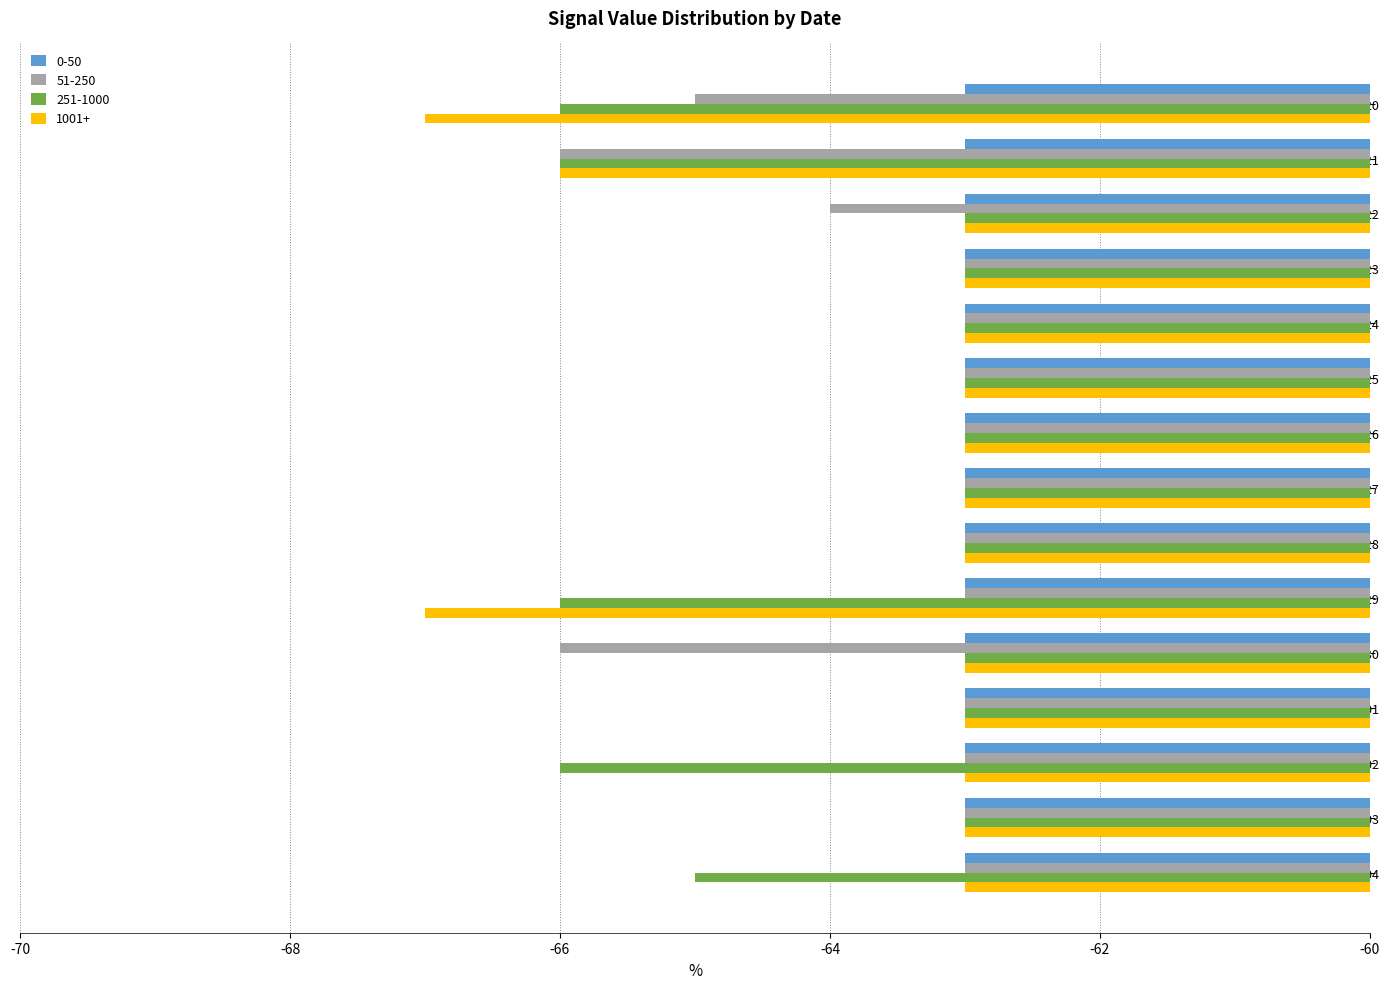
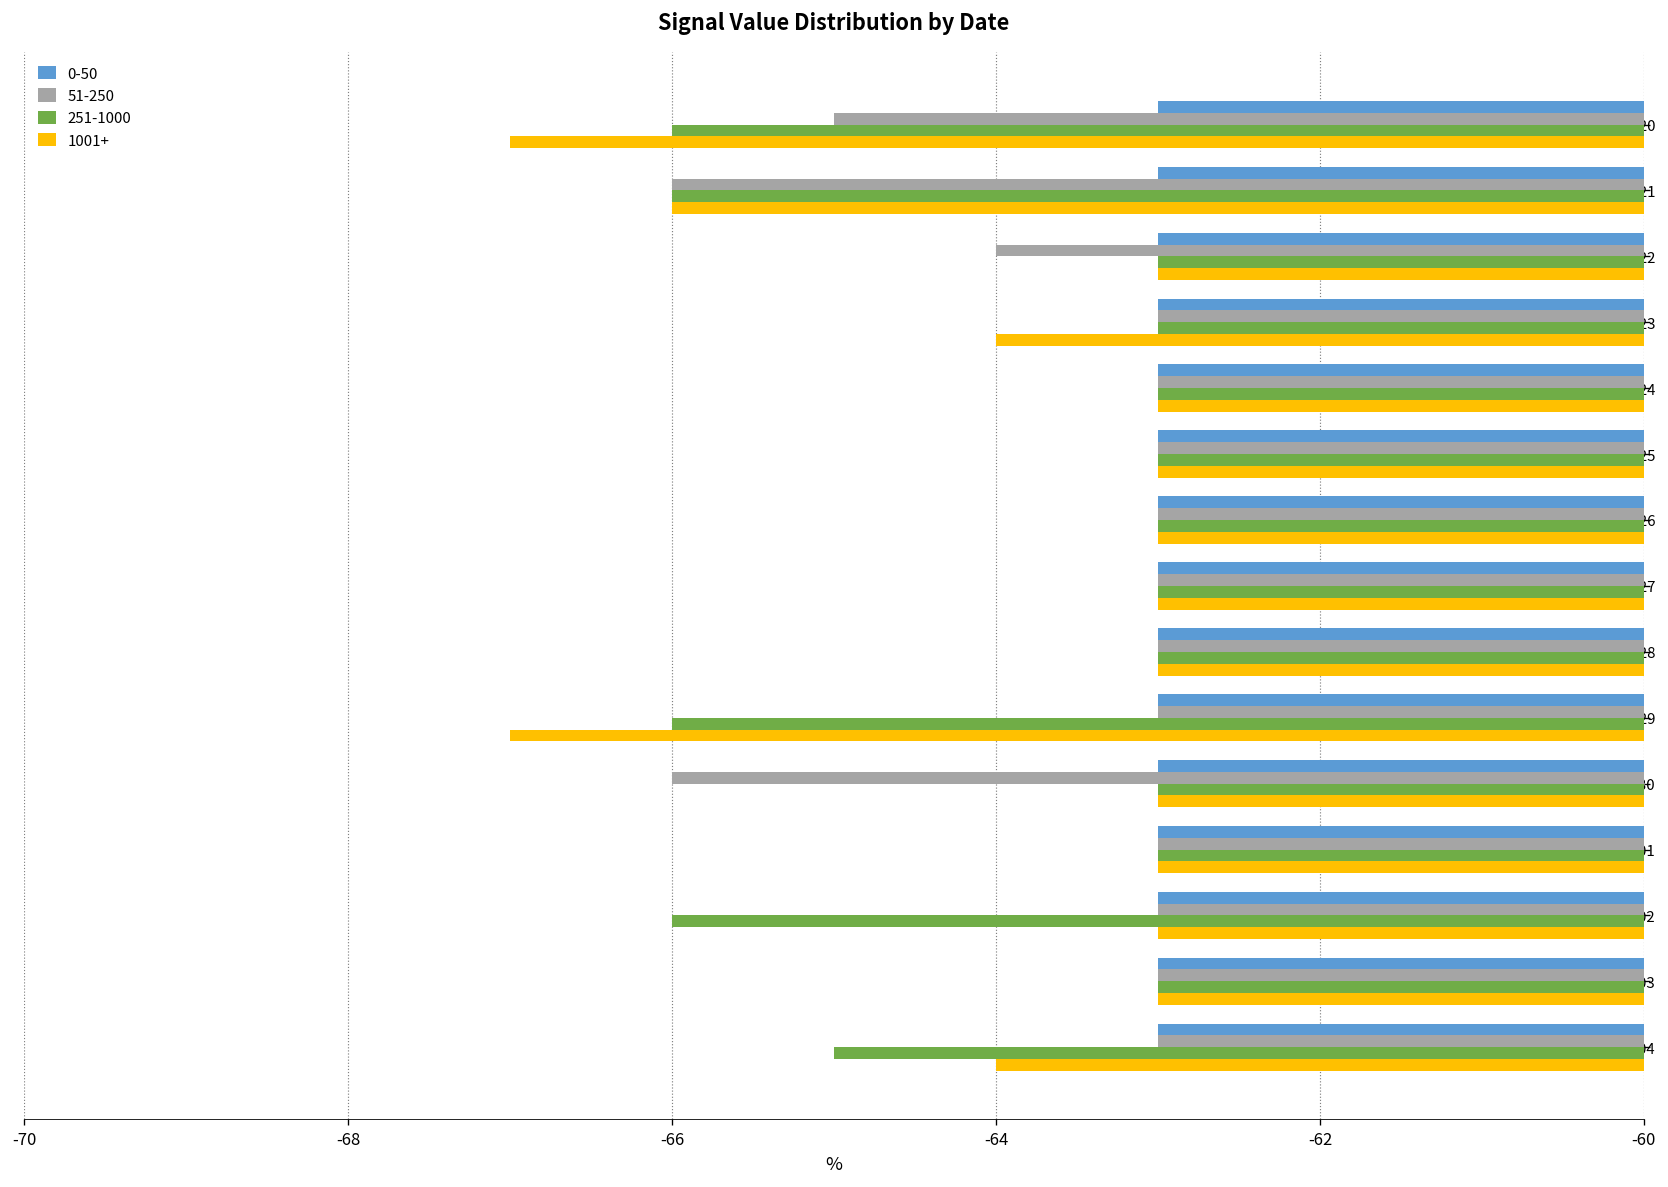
1001+, 20120923: -63 -> -64
1001+, 20121004: -63 -> -64
